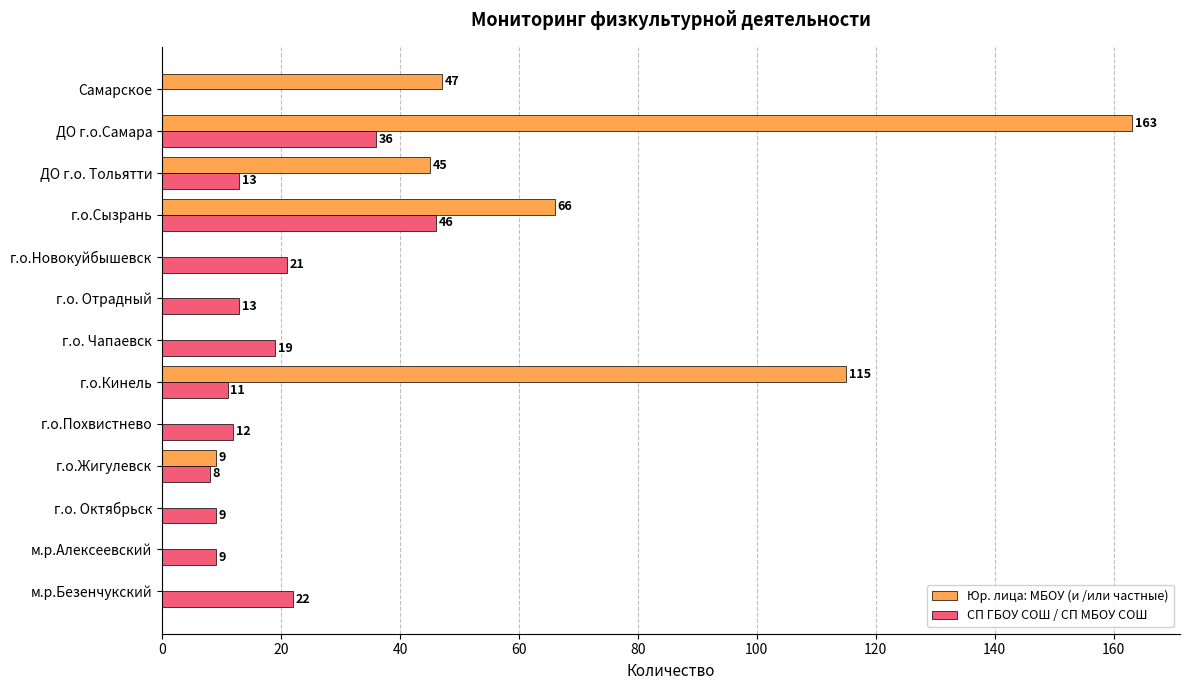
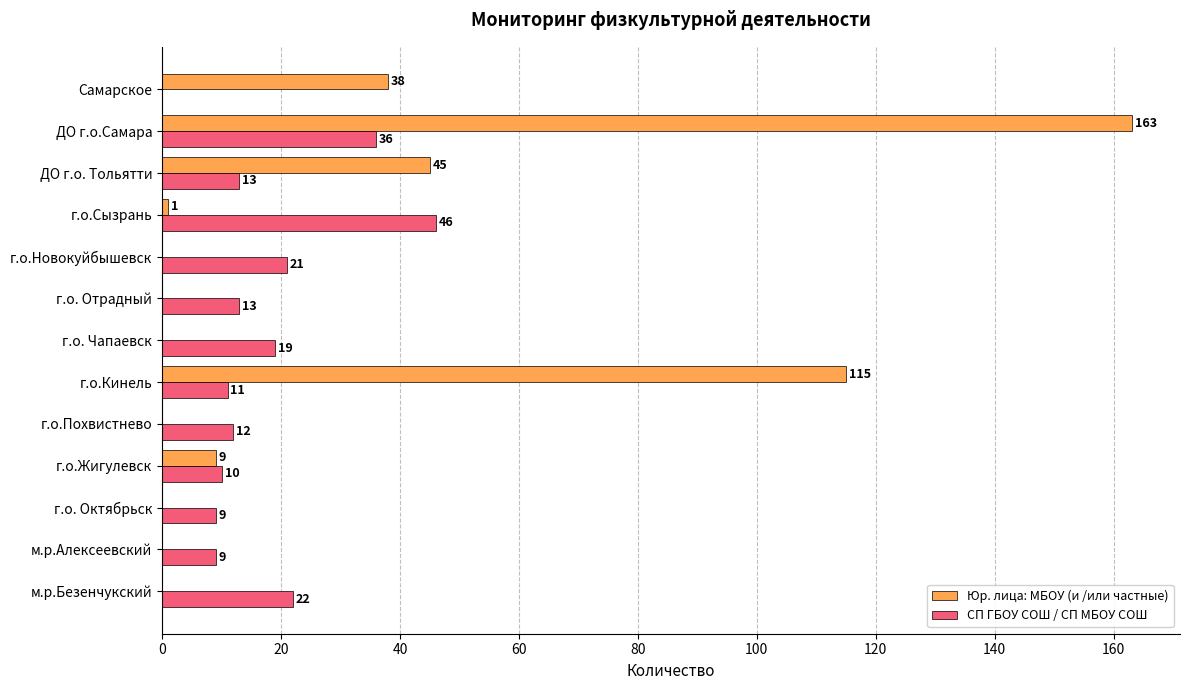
Юр. лица: МБОУ (и /или частные), Самарское: 47 -> 38
Юр. лица: МБОУ (и /или частные), г.о.Сызрань: 66 -> 1
СП ГБОУ СОШ / СП МБОУ СОШ, г.о.Жигулевск: 8 -> 10
